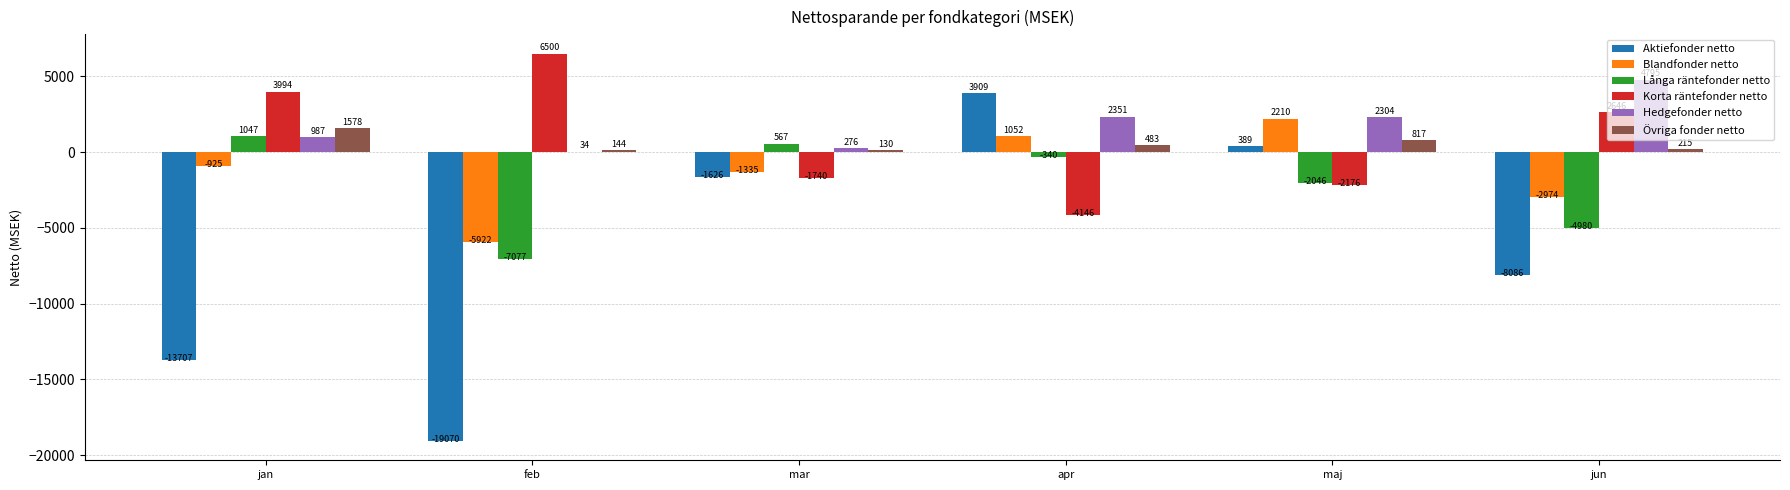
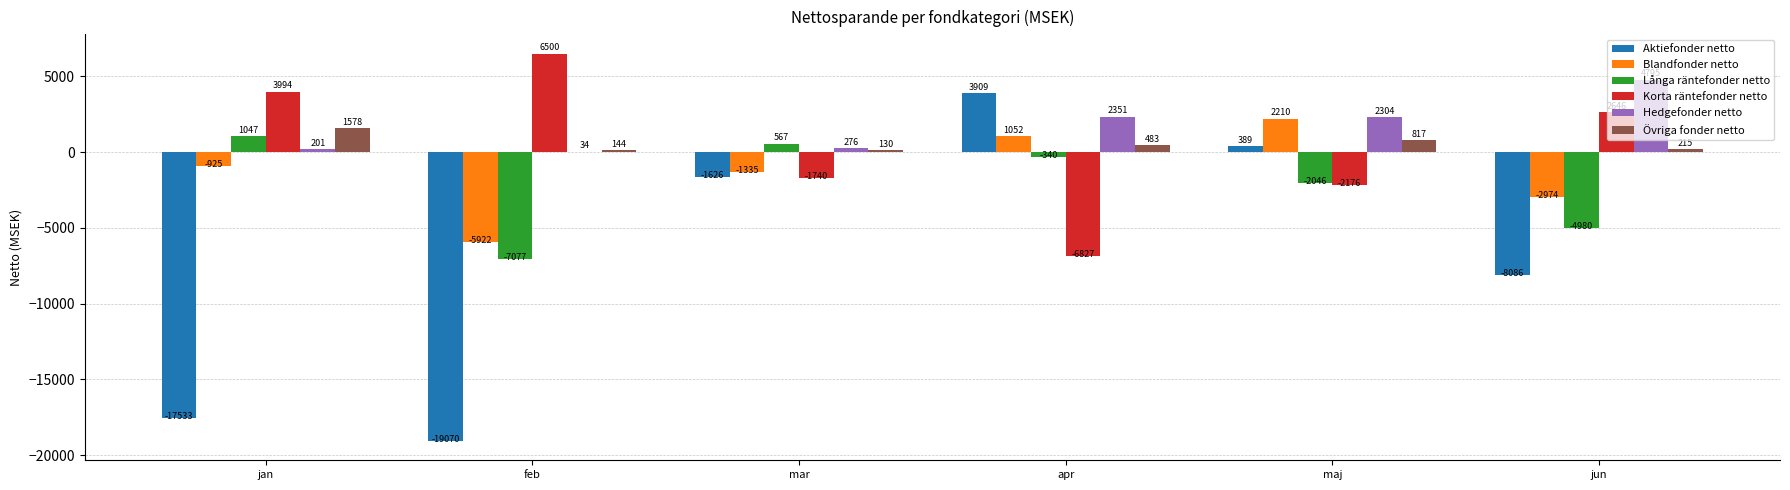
Aktiefonder netto, jan: -13707 -> -17533
Hedgefonder netto, jan: 987 -> 201
Korta räntefonder netto, apr: -4146 -> -6827
